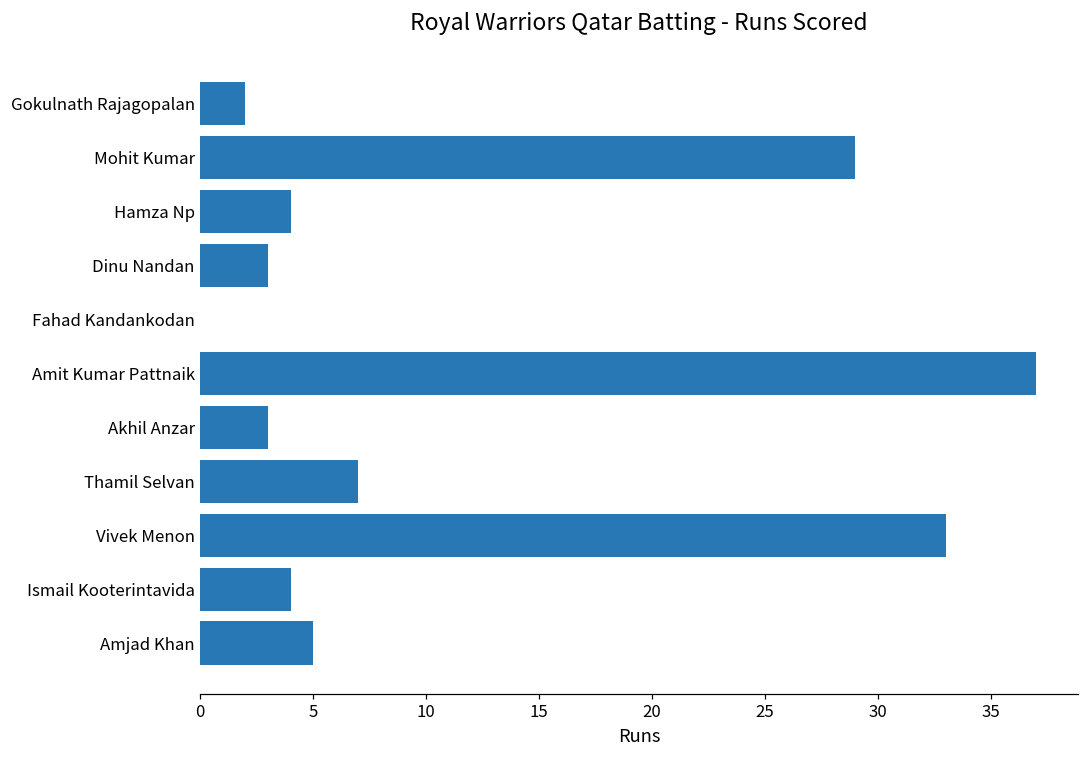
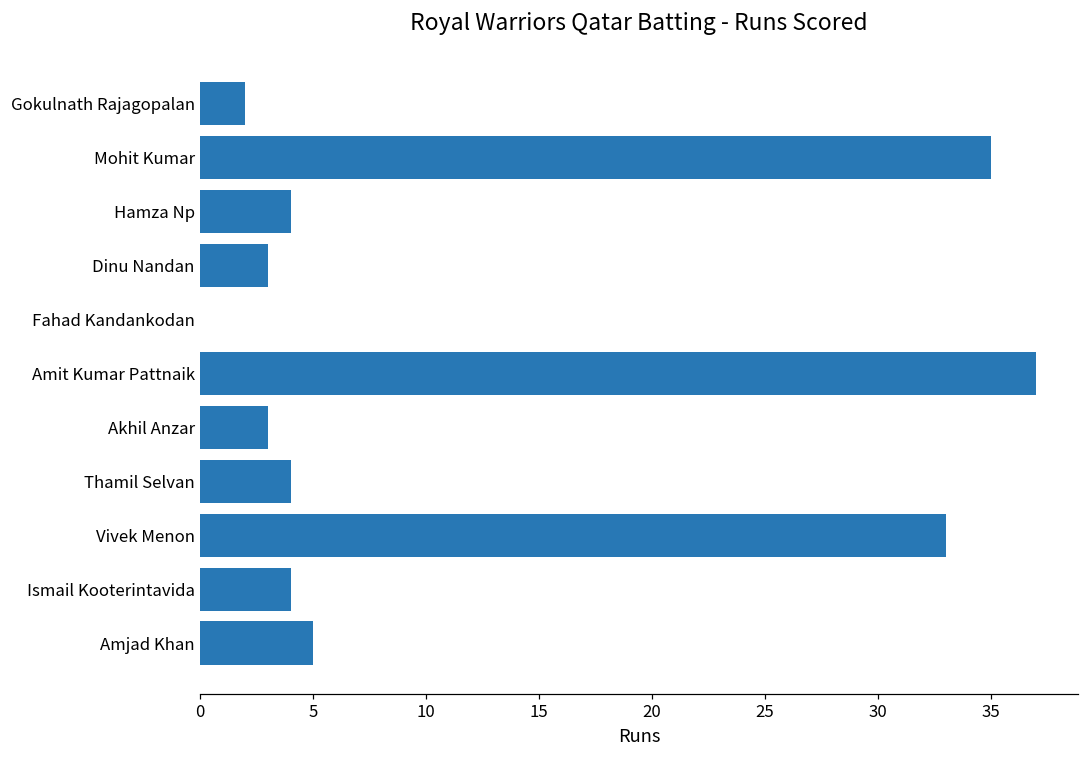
Mohit Kumar: 29 -> 35
Thamil Selvan: 7 -> 4
